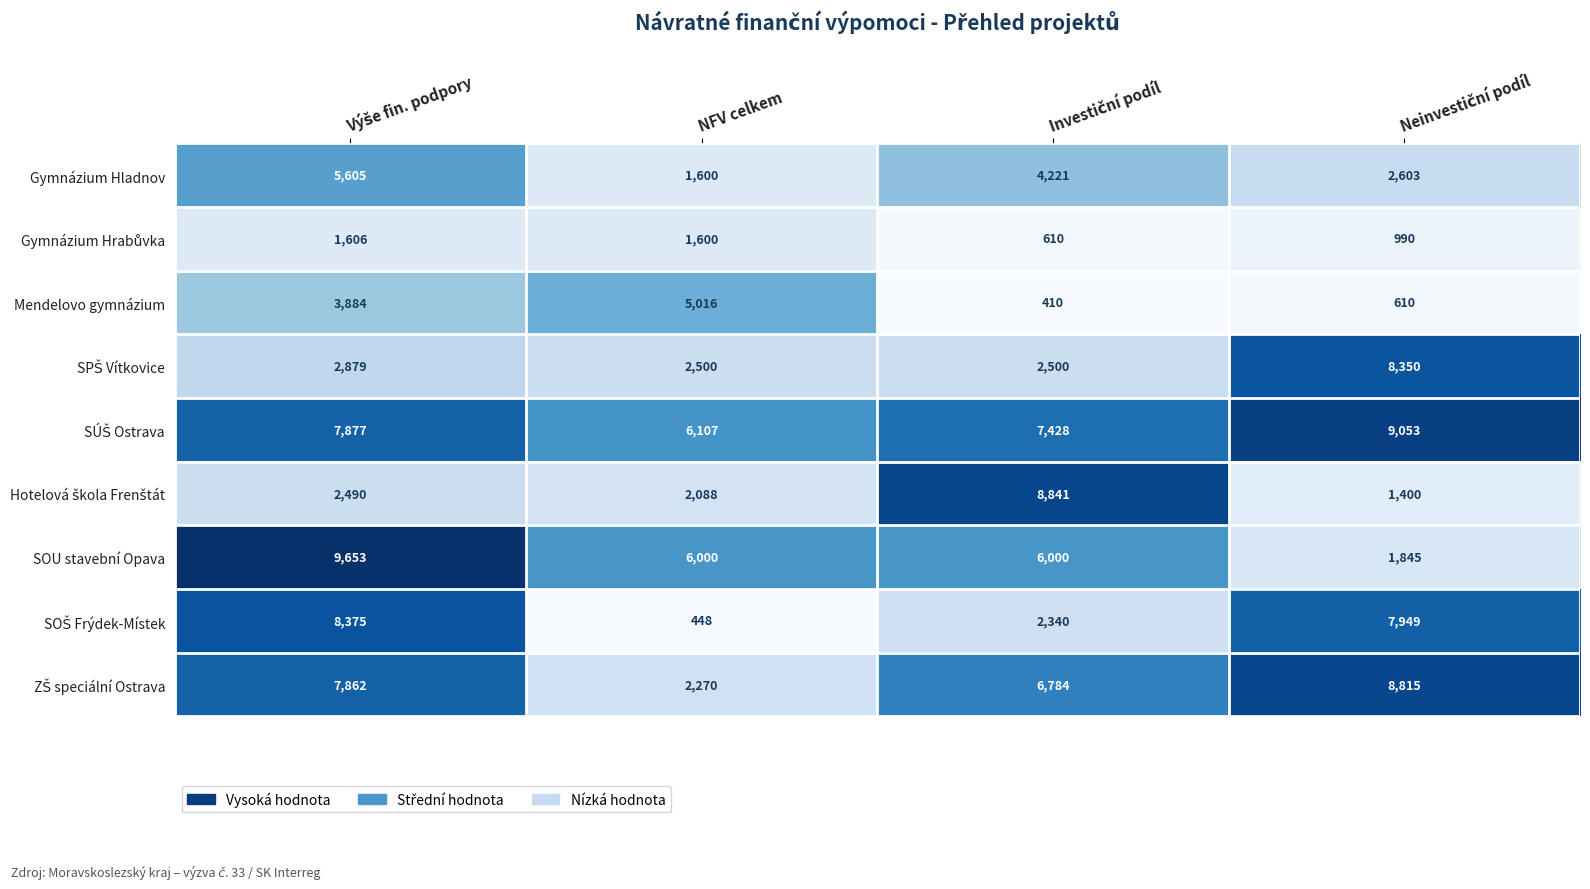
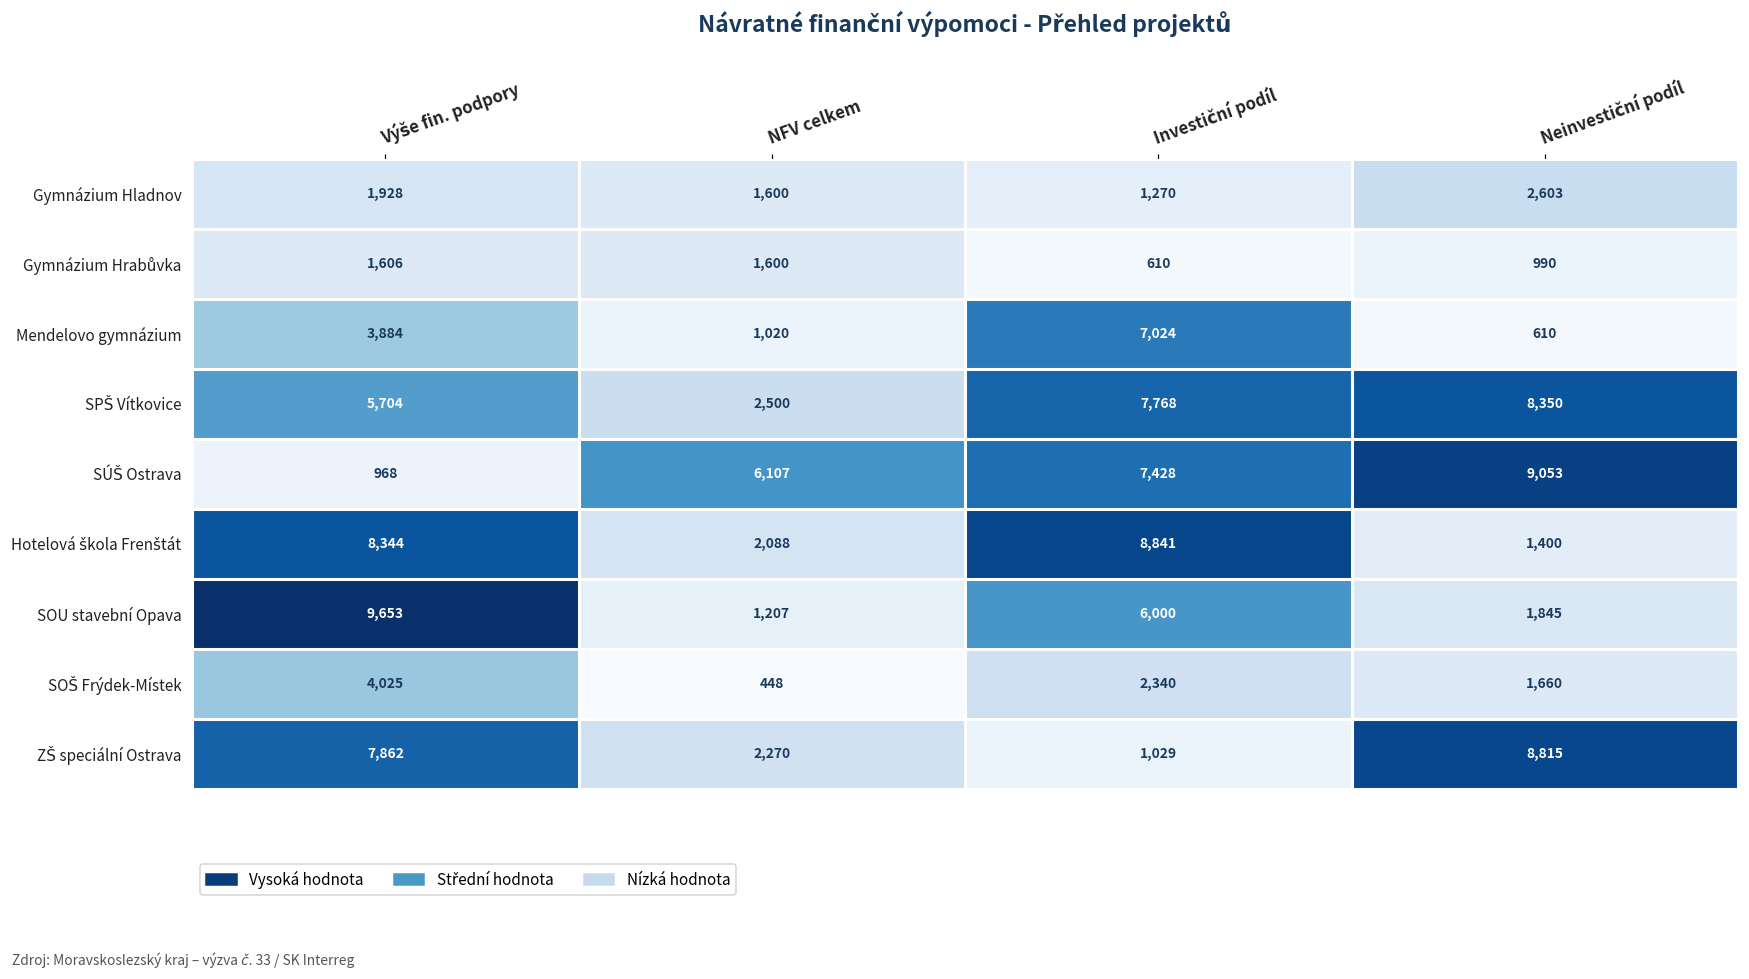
Gymnázium Hladnov, Výše fin. podpory: 5,605 -> 1,928
Gymnázium Hladnov, Investiční podíl: 4,221 -> 1,270
Mendelovo gymnázium, NFV celkem: 5,016 -> 1,020
Mendelovo gymnázium, Investiční podíl: 410 -> 7,024
SPŠ Vítkovice, Výše fin. podpory: 2,879 -> 5,704
SPŠ Vítkovice, Investiční podíl: 2,500 -> 7,768
SÚŠ Ostrava, Výše fin. podpory: 7,877 -> 968
Hotelová škola Frenštát, Výše fin. podpory: 2,490 -> 8,344
SOU stavební Opava, NFV celkem: 6,000 -> 1,207
SOŠ Frýdek-Místek, Výše fin. podpory: 8,375 -> 4,025
SOŠ Frýdek-Místek, Neinvestiční podíl: 7,949 -> 1,660
ZŠ speciální Ostrava, Investiční podíl: 6,784 -> 1,029
